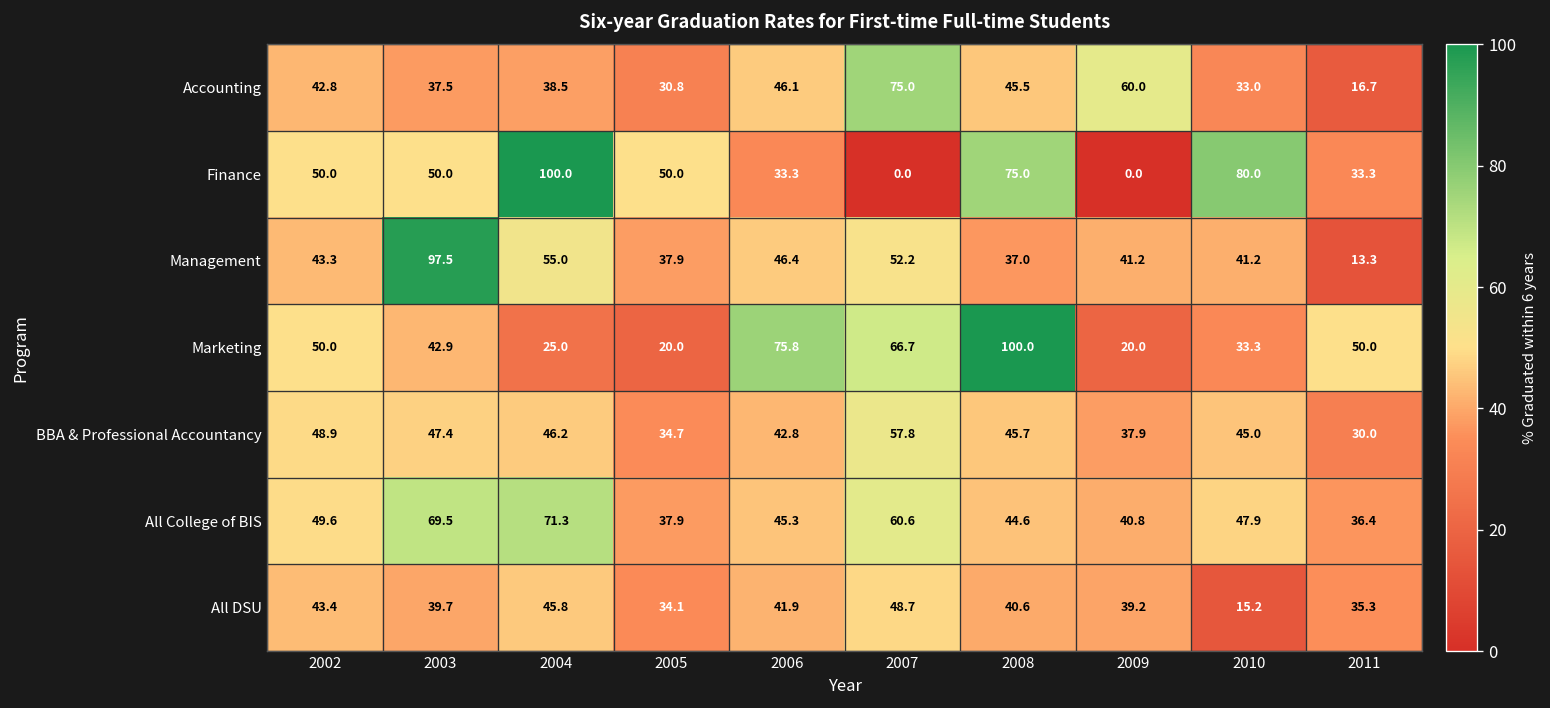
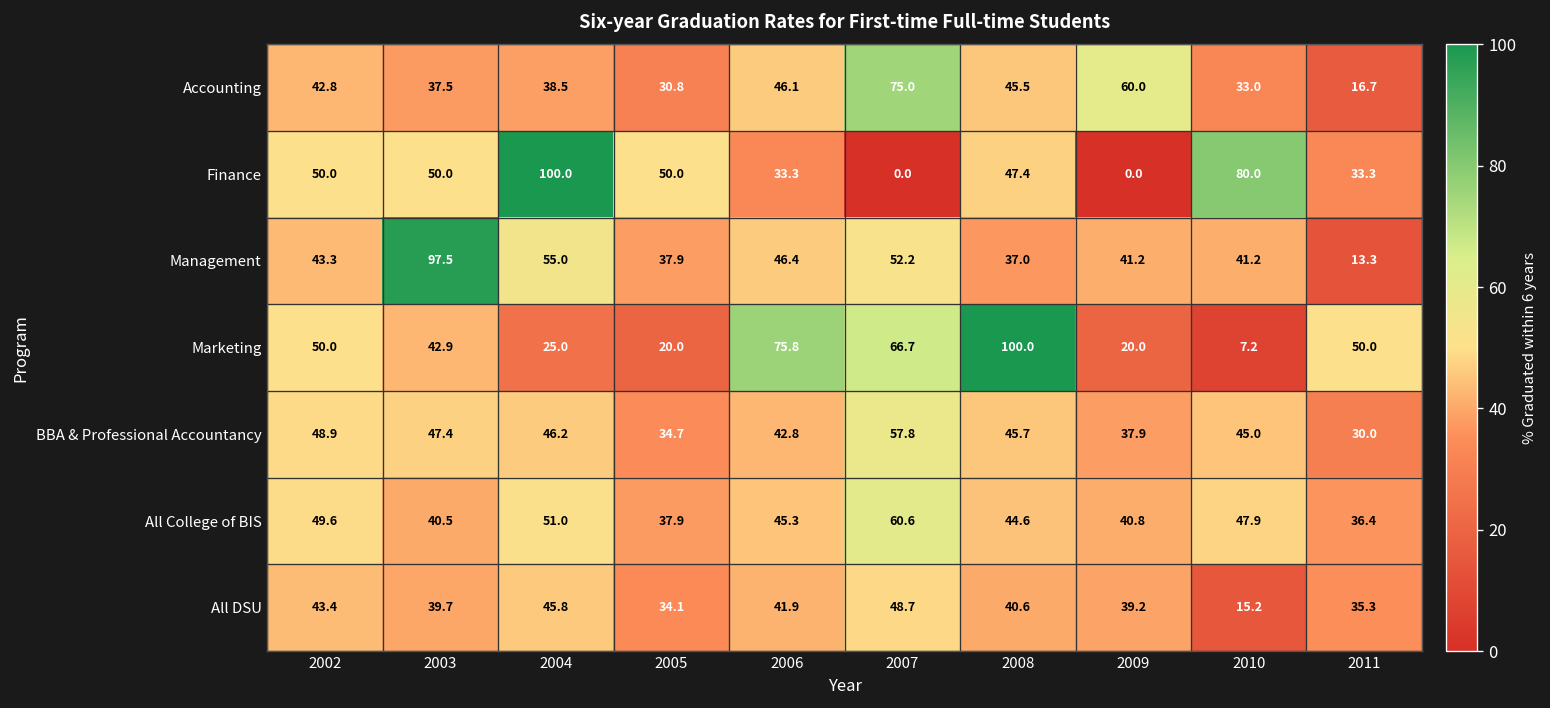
Finance, 2008: 75.0 -> 47.4
Marketing, 2010: 33.3 -> 7.2
All College of BIS, 2003: 69.5 -> 40.5
All College of BIS, 2004: 71.3 -> 51.0
